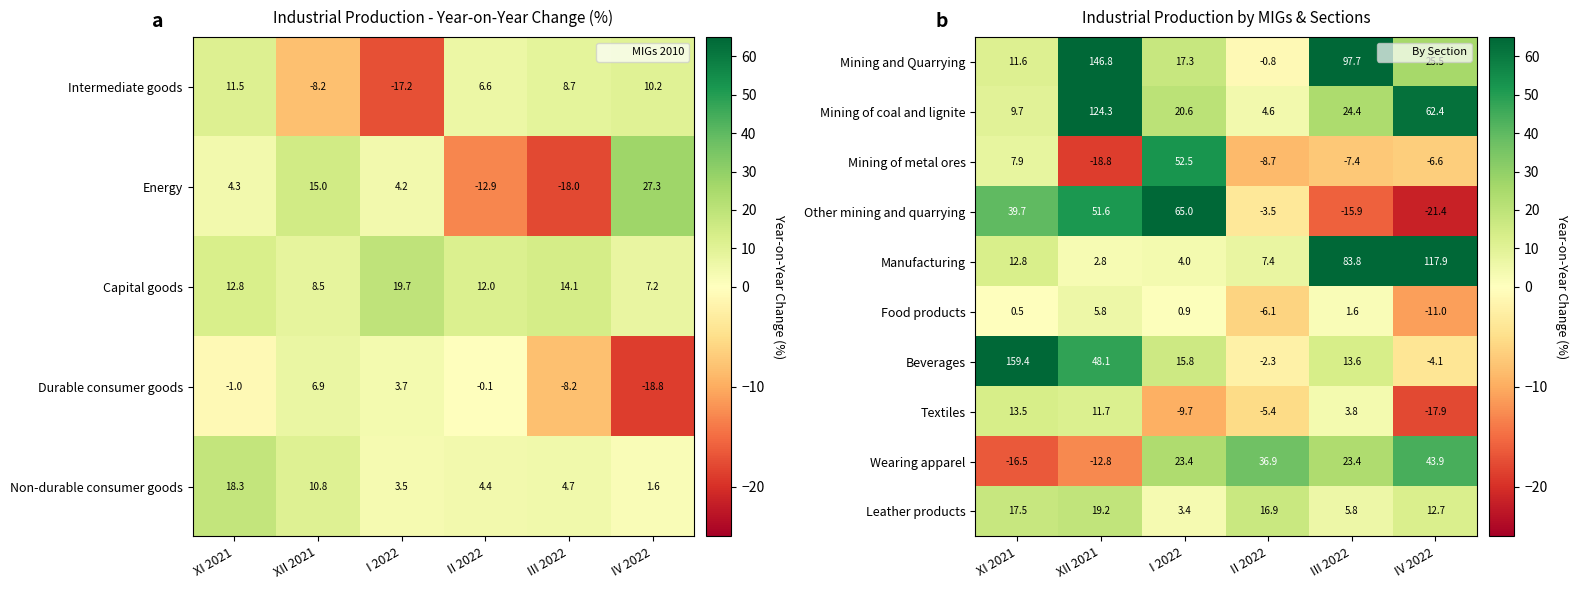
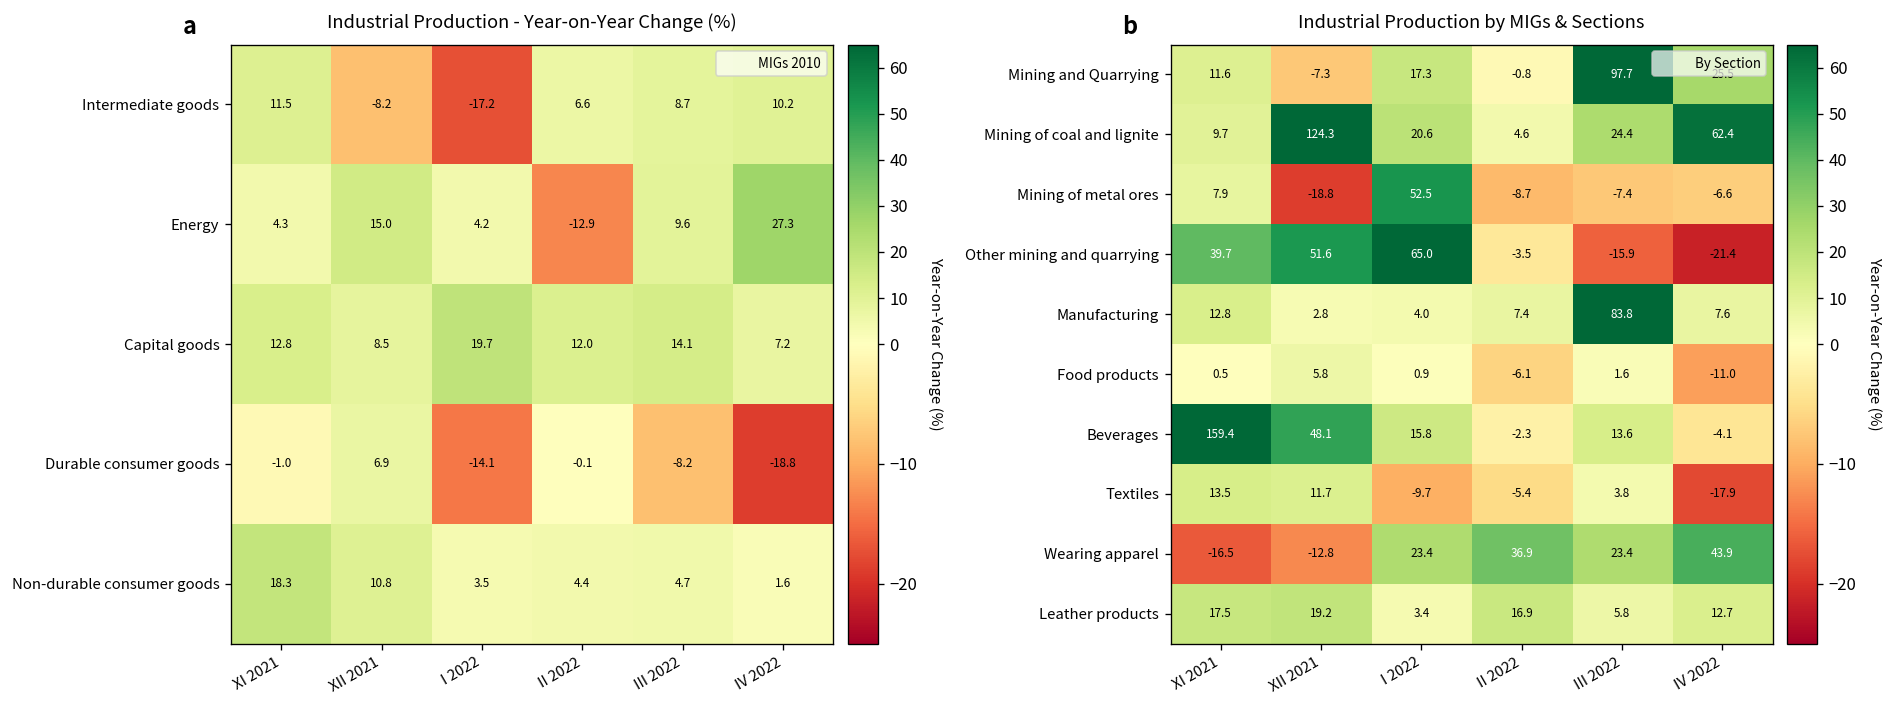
Industrial Production - Year-on-Year Change (%), Energy, III 2022: -18.0 -> 9.6
Industrial Production - Year-on-Year Change (%), Durable consumer goods, I 2022: 3.7 -> -14.1
Industrial Production by MIGs & Sections, Mining and Quarrying, XII 2021: 146.8 -> -7.3
Industrial Production by MIGs & Sections, Manufacturing, IV 2022: 117.9 -> 7.6
